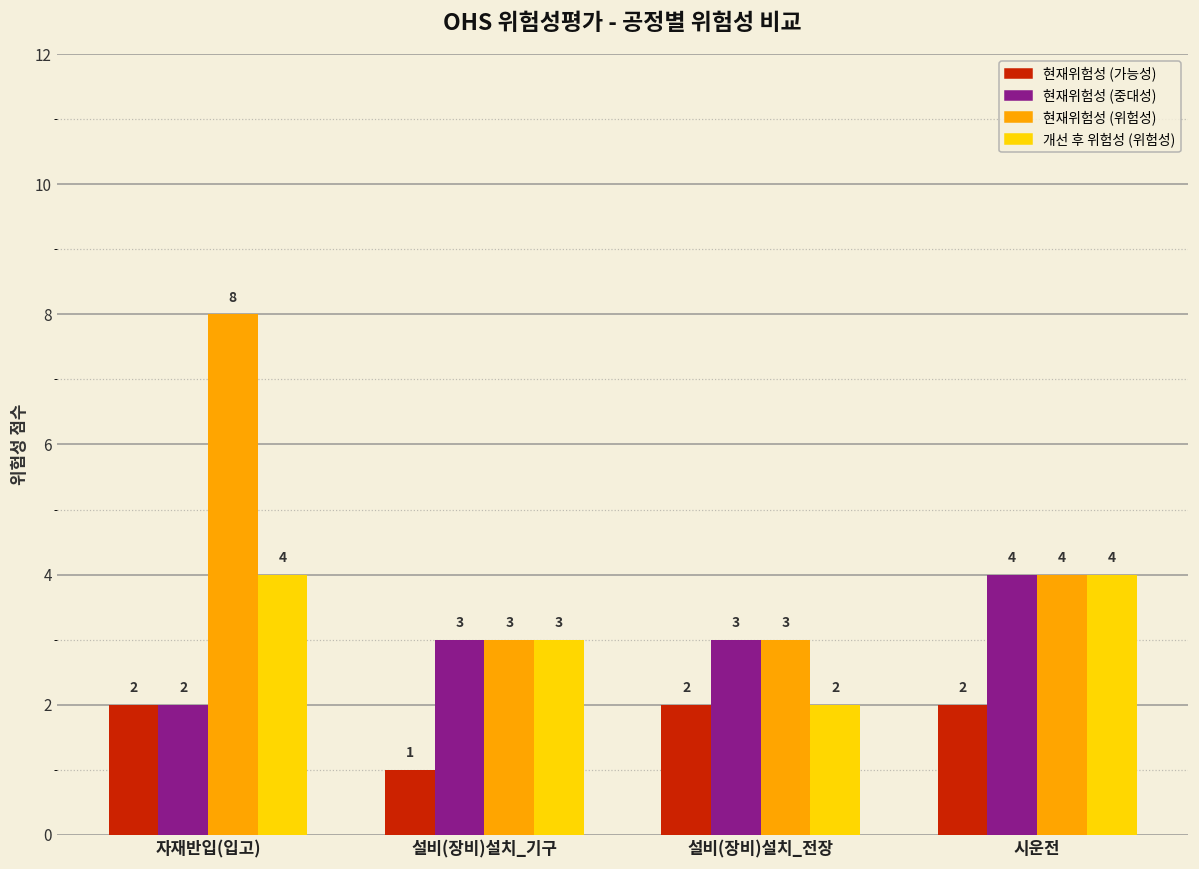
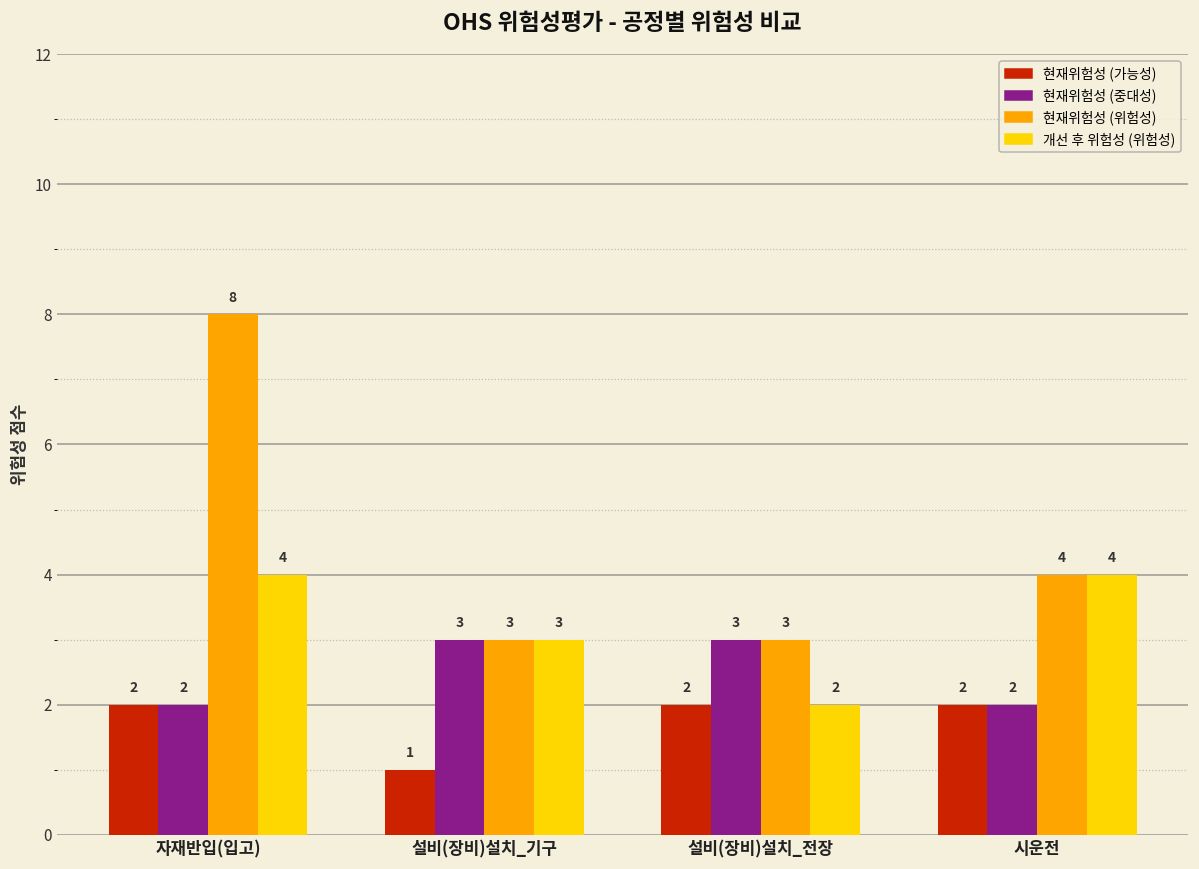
현재위험성 (중대성), 시운전: 4 -> 2
